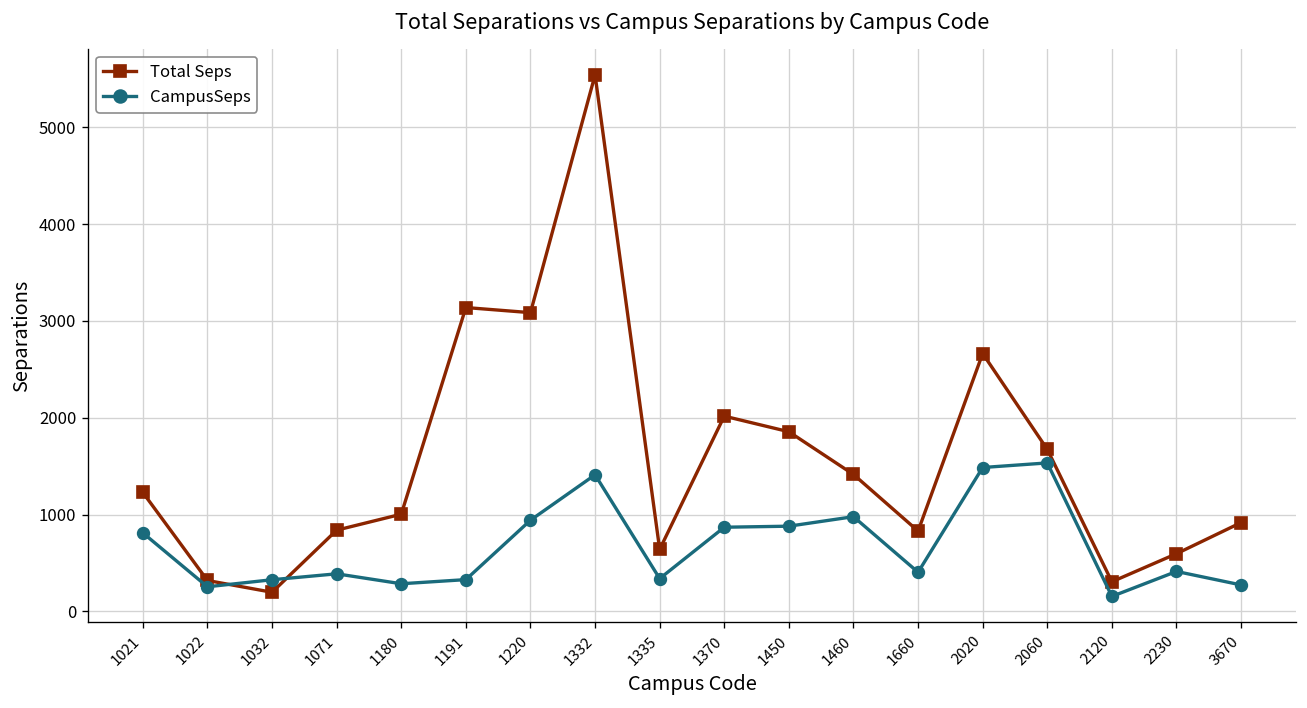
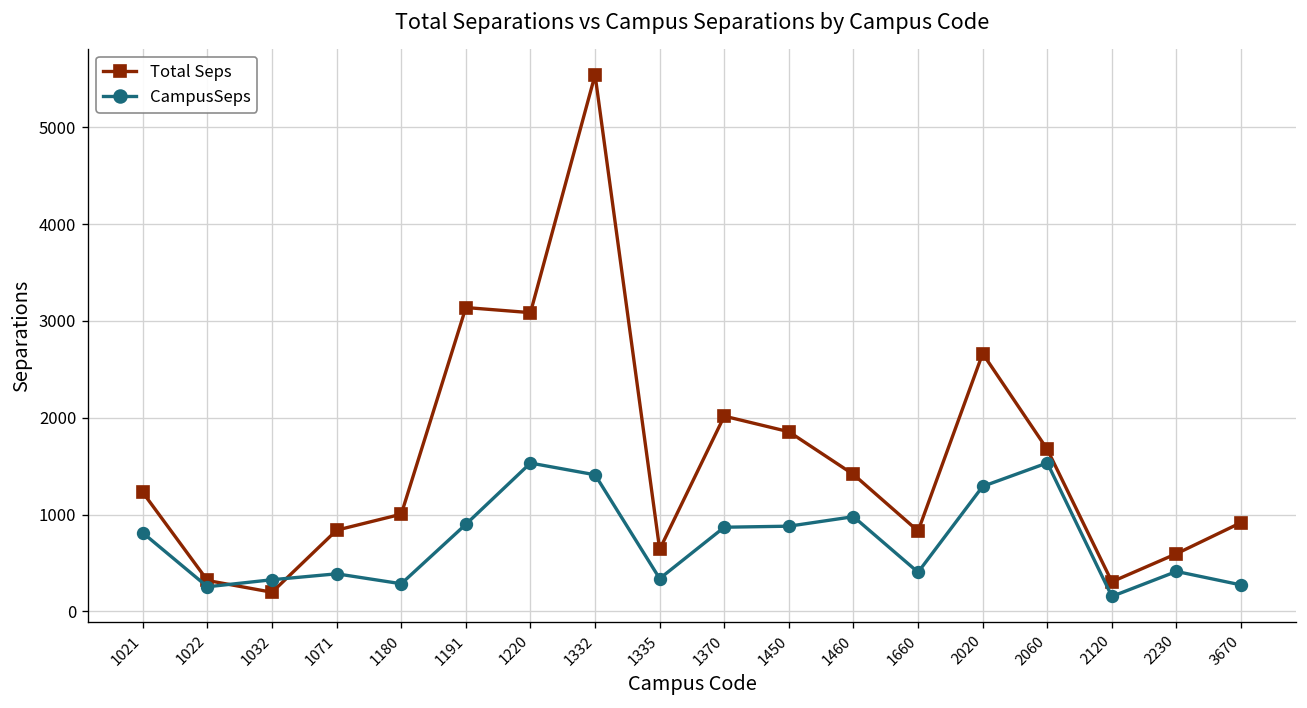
CampusSeps, 1191: 300 -> 900
CampusSeps, 1220: 900 -> 1500
CampusSeps, 2020: 1500 -> 1300
